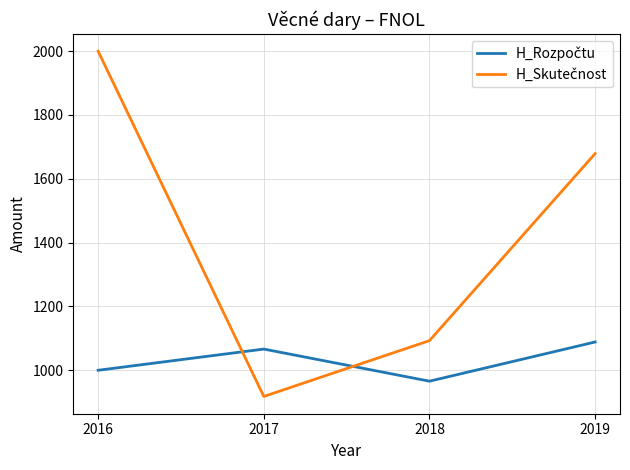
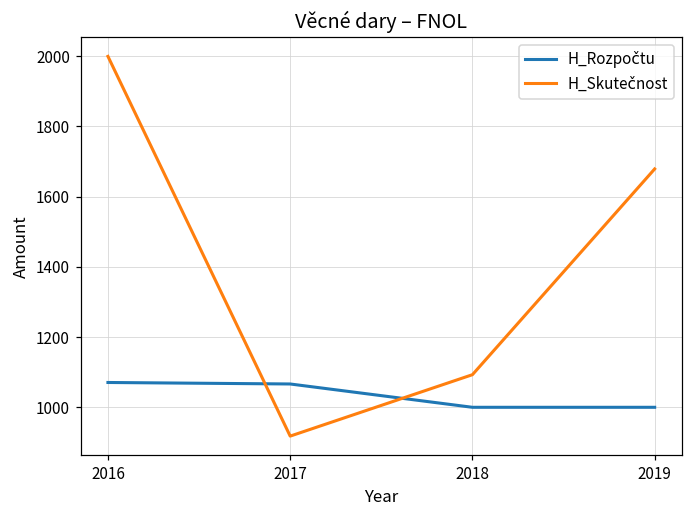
H_Rozpočtu, 2016: 1000 -> 1070
H_Rozpočtu, 2018: 970 -> 1000
H_Rozpočtu, 2019: 1090 -> 1000
